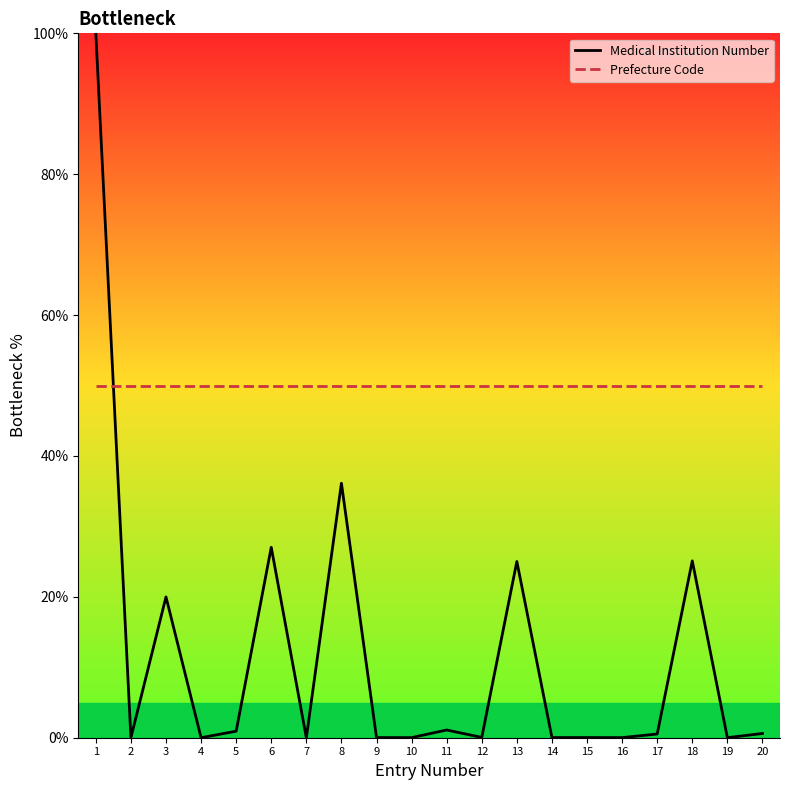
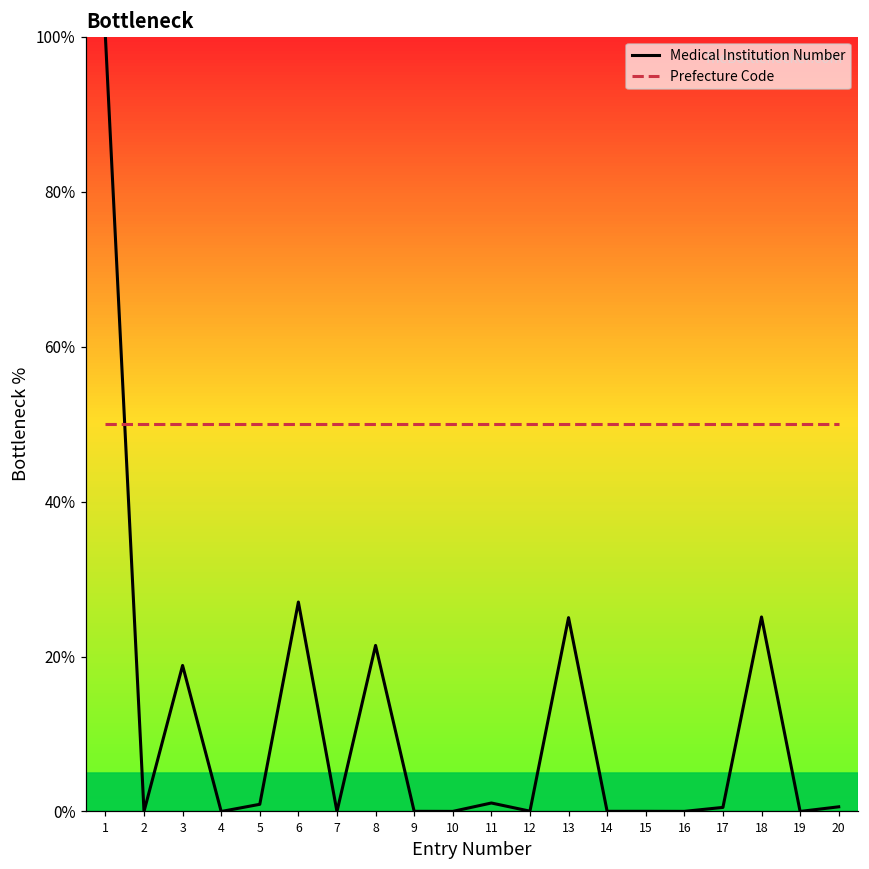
Medical Institution Number, 3: 20% -> 19%
Medical Institution Number, 8: 36% -> 21%
